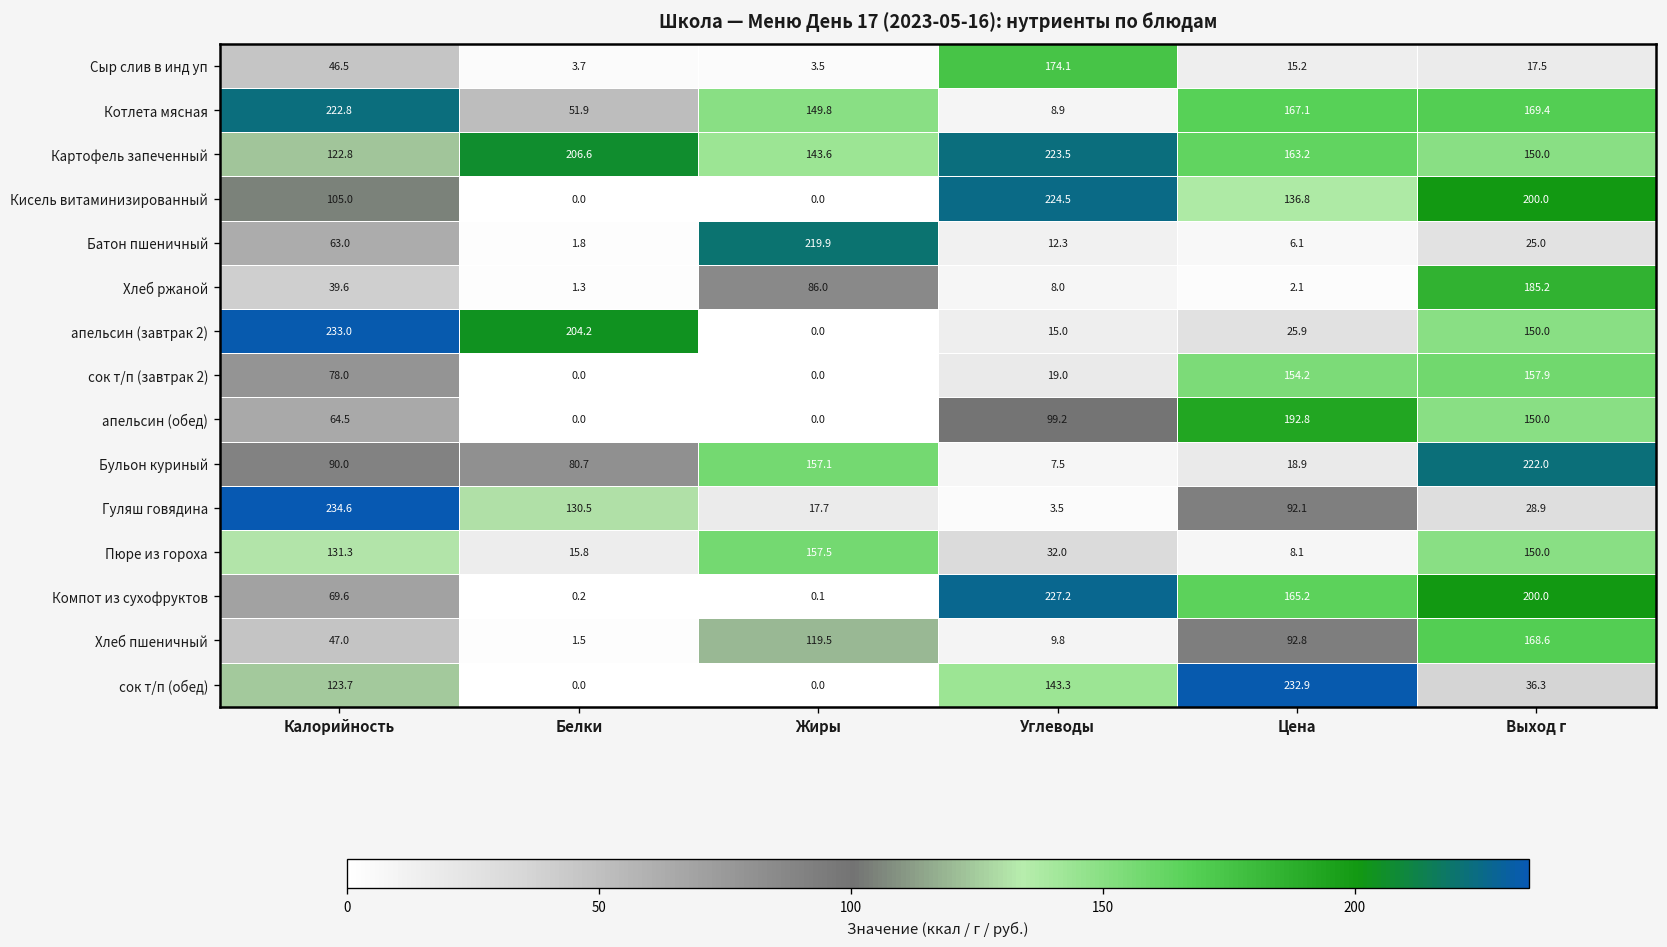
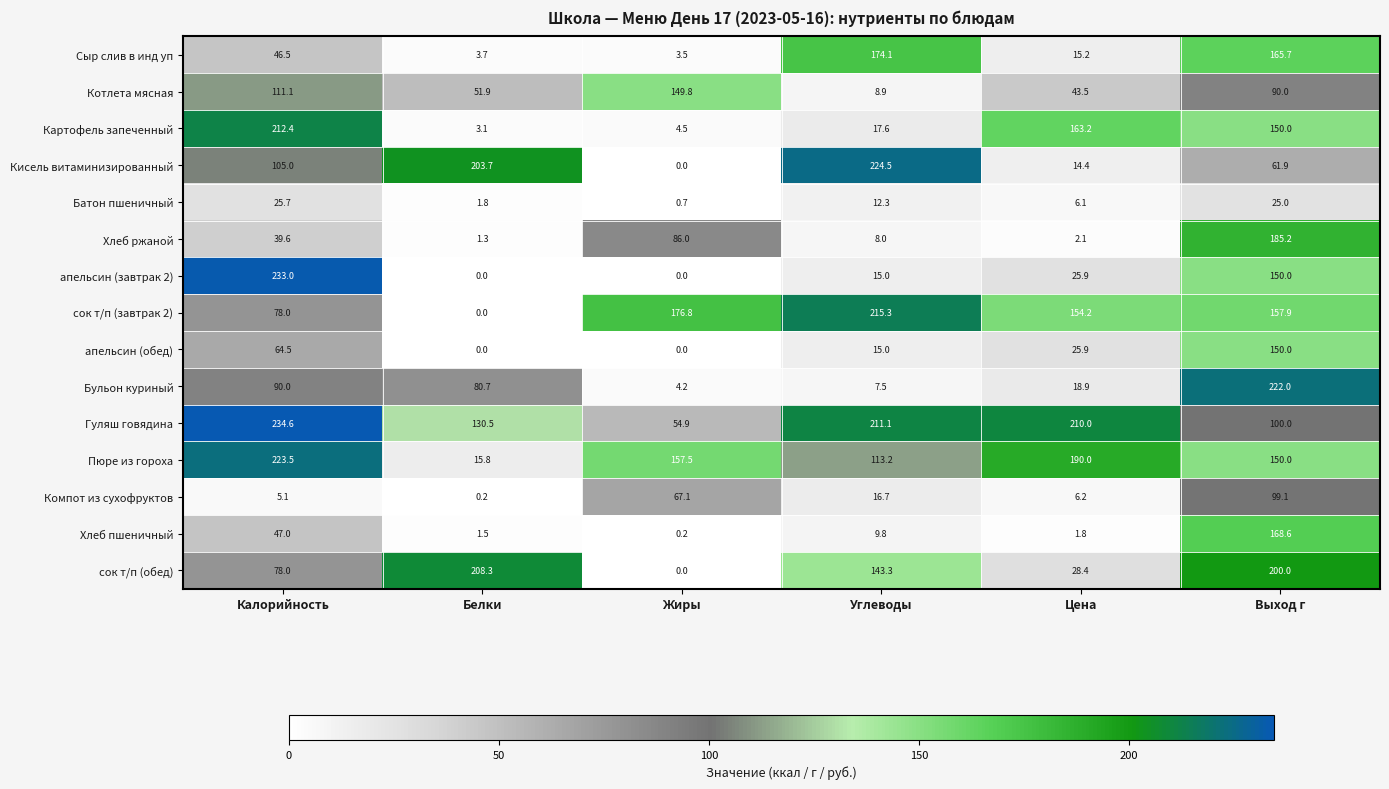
Сыр слив в инд уп, Выход г: 17.5 -> 165.7
Котлета мясная, Калорийность: 222.8 -> 111.1
Котлета мясная, Цена: 167.1 -> 43.5
Котлета мясная, Выход г: 169.4 -> 90.0
Картофель запеченный, Калорийность: 122.8 -> 212.4
Картофель запеченный, Белки: 206.6 -> 3.1
Картофель запеченный, Жиры: 143.6 -> 4.5
Картофель запеченный, Углеводы: 223.5 -> 17.6
Кисель витаминизированный, Белки: 0.0 -> 203.7
Кисель витаминизированный, Цена: 136.8 -> 14.4
Кисель витаминизированный, Выход г: 200.0 -> 61.9
Батон пшеничный, Калорийность: 63.0 -> 25.7
Батон пшеничный, Жиры: 219.9 -> 0.7
апельсин (завтрак 2), Белки: 204.2 -> 0.0
сок т/п (завтрак 2), Жиры: 0.0 -> 176.8
сок т/п (завтрак 2), Углеводы: 19.0 -> 215.3
апельсин (обед), Углеводы: 99.2 -> 15.0
апельсин (обед), Цена: 192.8 -> 25.9
Бульон куриный, Жиры: 157.1 -> 4.2
Гуляш говядина, Жиры: 17.7 -> 54.9
Гуляш говядина, Углеводы: 3.5 -> 211.1
Гуляш говядина, Цена: 92.1 -> 210.0
Гуляш говядина, Выход г: 28.9 -> 100.0
Пюре из гороха, Калорийность: 131.3 -> 223.5
Пюре из гороха, Углеводы: 32.0 -> 113.2
Пюре из гороха, Цена: 8.1 -> 190.0
Компот из сухофруктов, Калорийность: 69.6 -> 5.1
Компот из сухофруктов, Жиры: 0.1 -> 67.1
Компот из сухофруктов, Углеводы: 227.2 -> 16.7
Компот из сухофруктов, Цена: 165.2 -> 6.2
Компот из сухофруктов, Выход г: 200.0 -> 99.1
Хлеб пшеничный, Жиры: 119.5 -> 0.2
Хлеб пшеничный, Цена: 92.8 -> 1.8
сок т/п (обед), Калорийность: 123.7 -> 78.0
сок т/п (обед), Белки: 0.0 -> 208.3
сок т/п (обед), Цена: 232.9 -> 28.4
сок т/п (обед), Выход г: 36.3 -> 200.0
